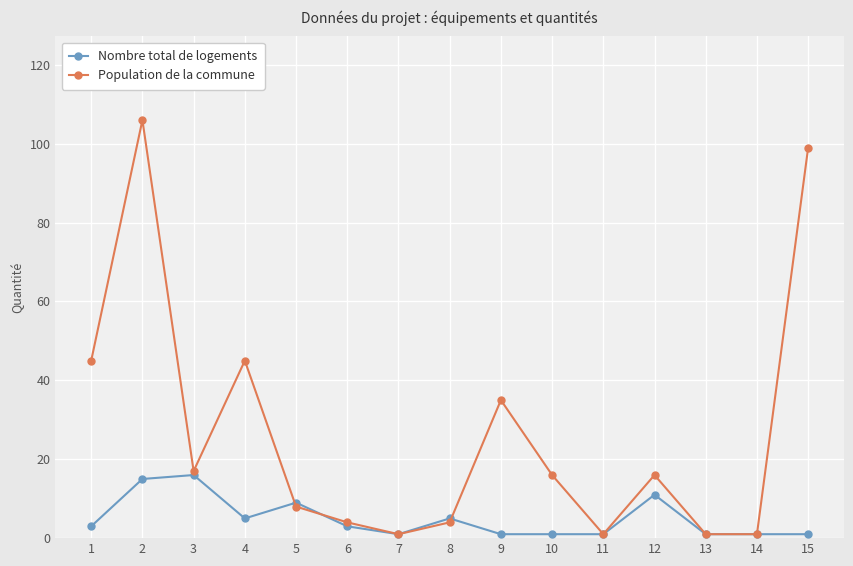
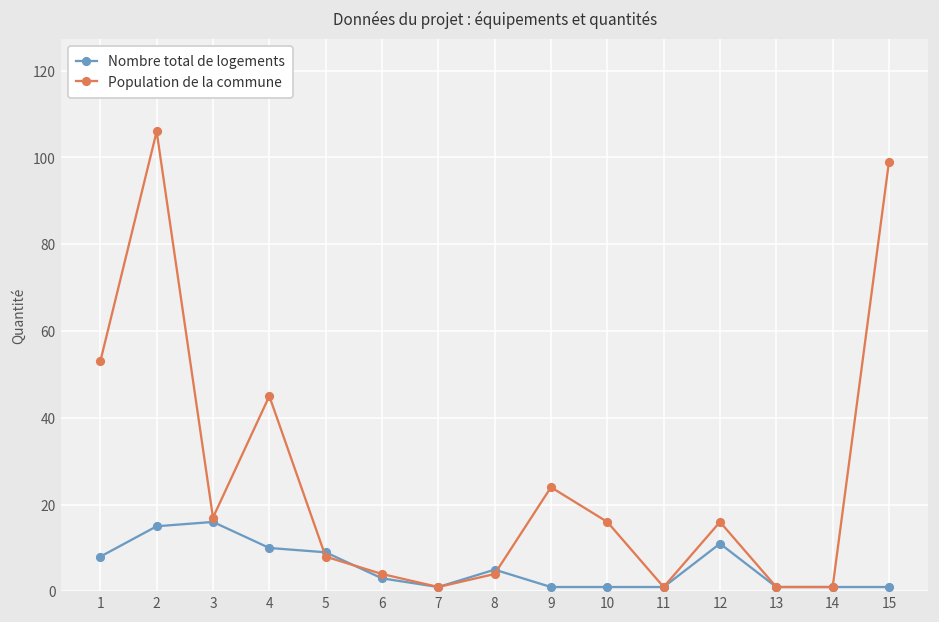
Nombre total de logements, 1: 3 -> 8
Population de la commune, 1: 45 -> 53
Nombre total de logements, 4: 5 -> 10
Population de la commune, 9: 35 -> 24
